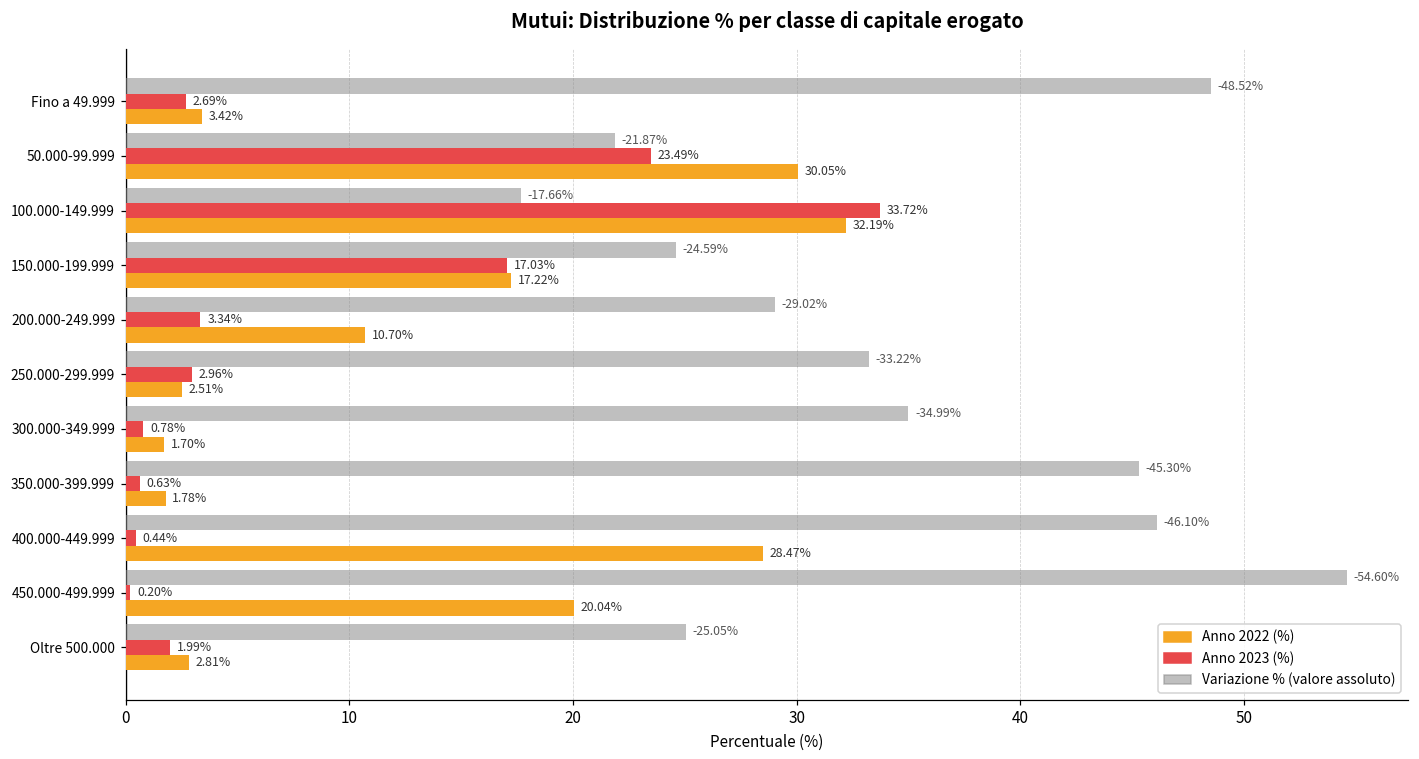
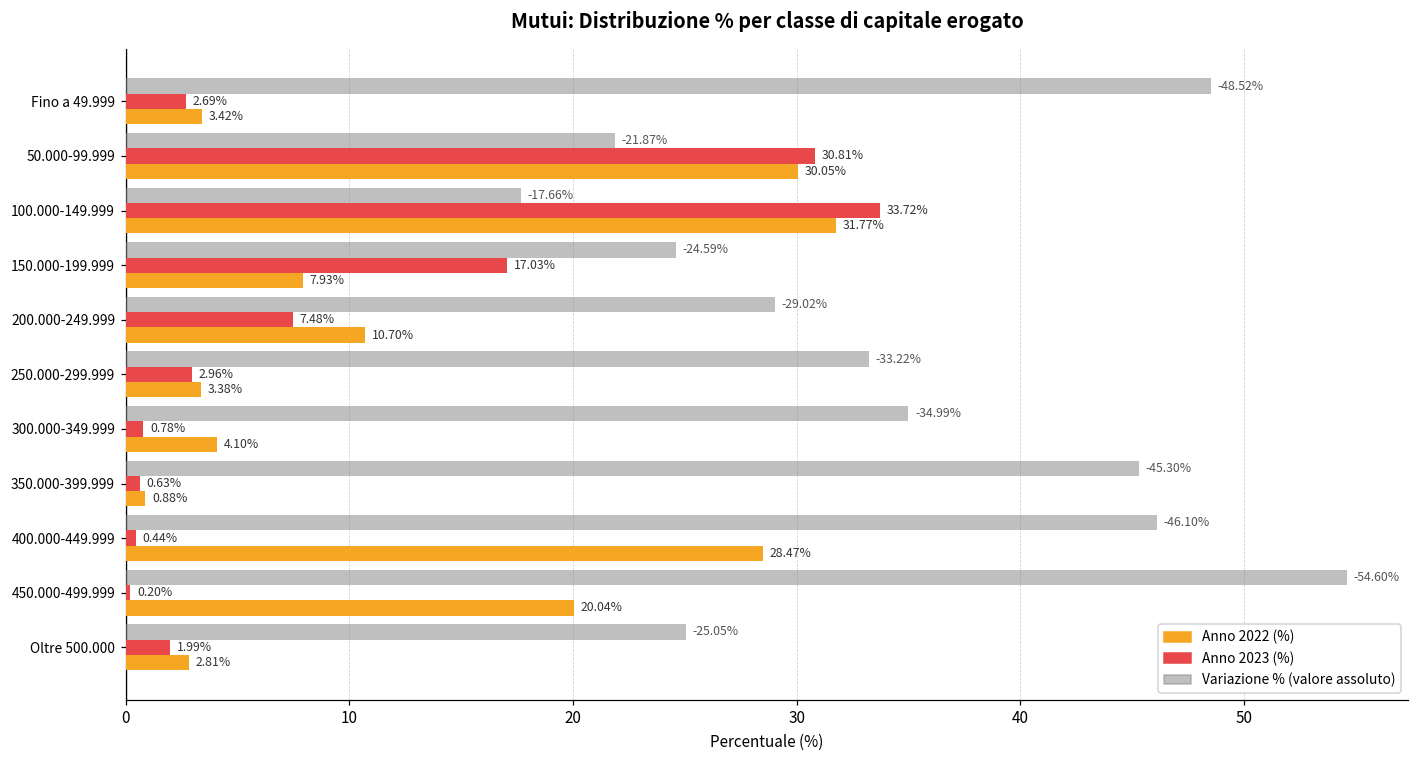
Anno 2023 (%), 50.000-99.999: 23.49% -> 30.81%
Anno 2022 (%), 100.000-149.999: 32.19% -> 31.77%
Anno 2022 (%), 150.000-199.999: 17.22% -> 7.93%
Anno 2023 (%), 200.000-249.999: 3.34% -> 7.48%
Anno 2022 (%), 250.000-299.999: 2.51% -> 3.38%
Anno 2022 (%), 300.000-349.999: 1.70% -> 4.10%
Anno 2022 (%), 350.000-399.999: 1.78% -> 0.88%
